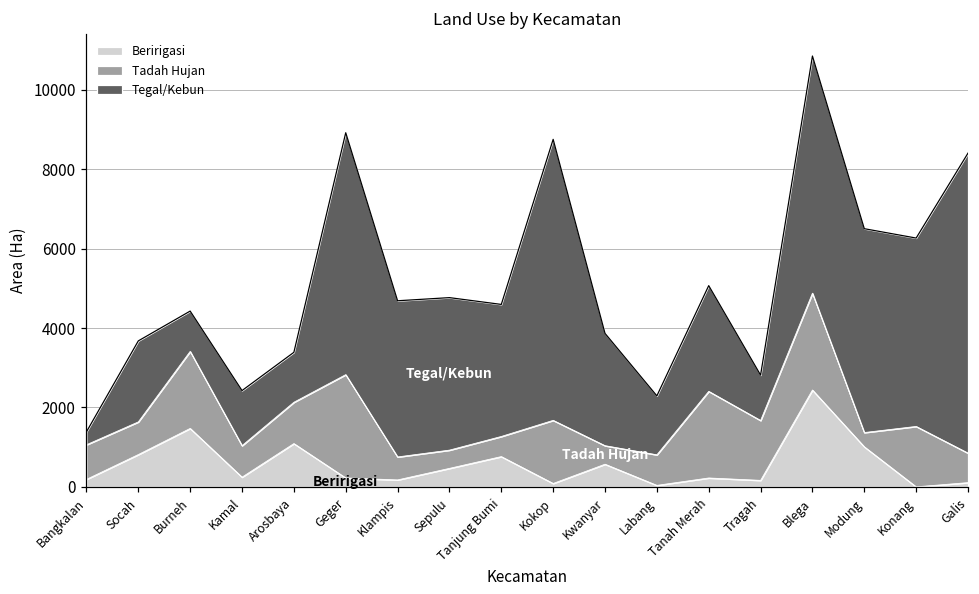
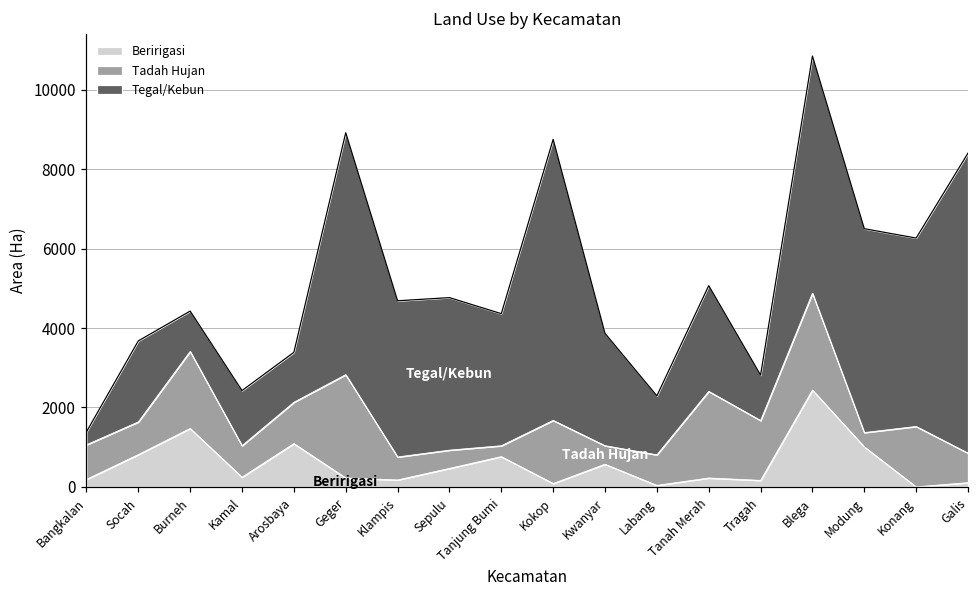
Tadah Hujan, Tanjung Bumi: 500 -> 300
